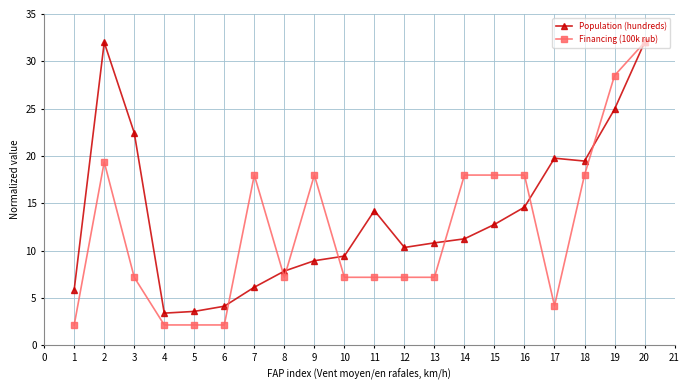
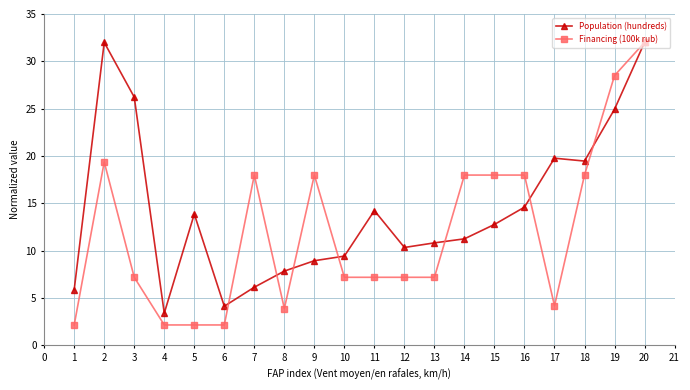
Population (hundreds), 3: 22 -> 26
Population (hundreds), 5: 4 -> 14
Financing (100k rub), 8: 7 -> 4
